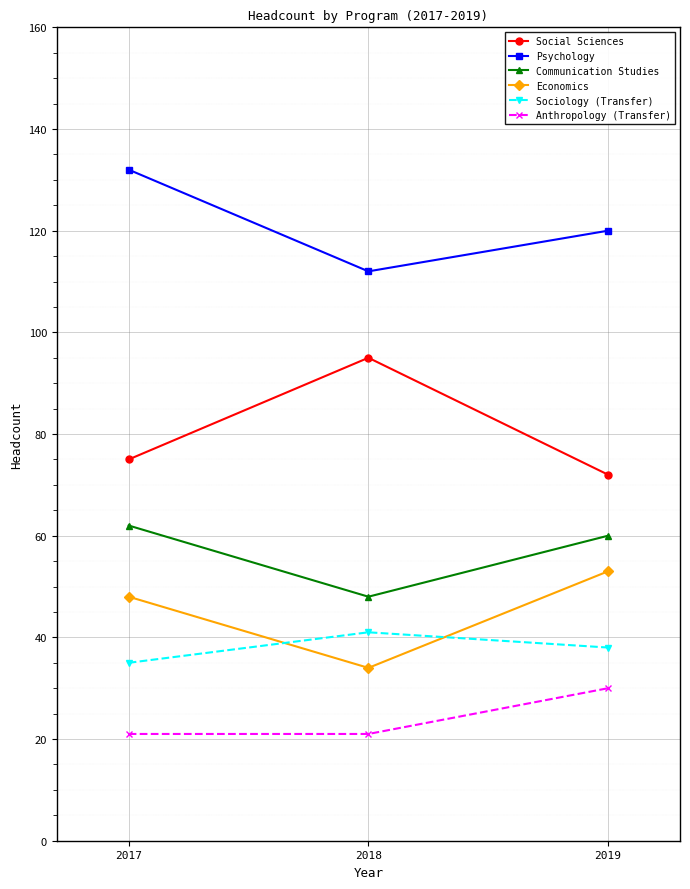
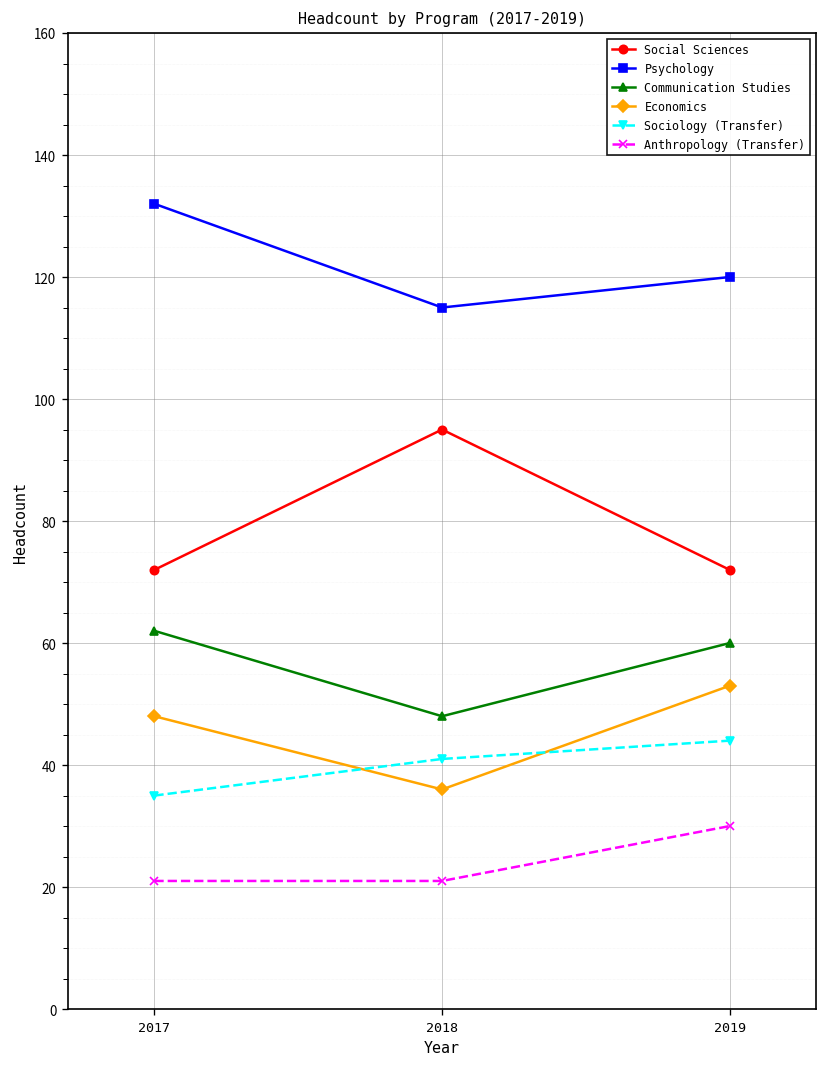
Social Sciences, 2017: 75 -> 72
Psychology, 2018: 112 -> 115
Economics, 2018: 34 -> 36
Sociology (Transfer), 2019: 38 -> 44
